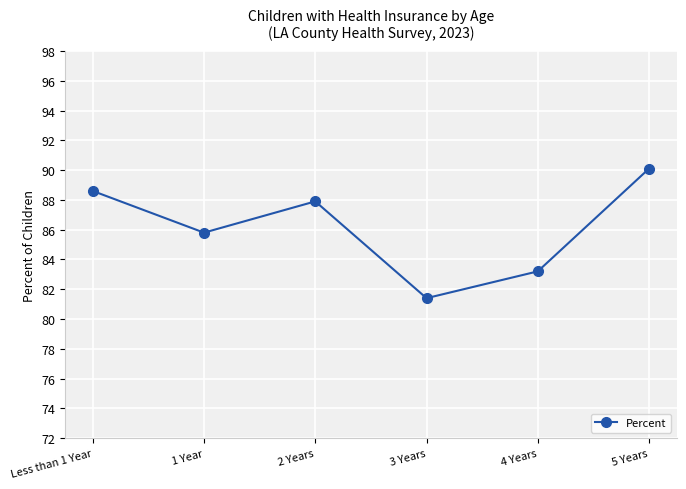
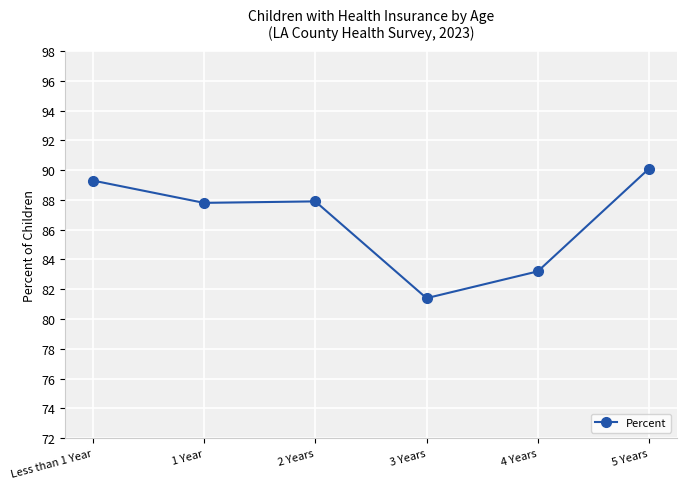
Less than 1 Year: 88.6 -> 89.3
1 Year: 85.8 -> 87.8
